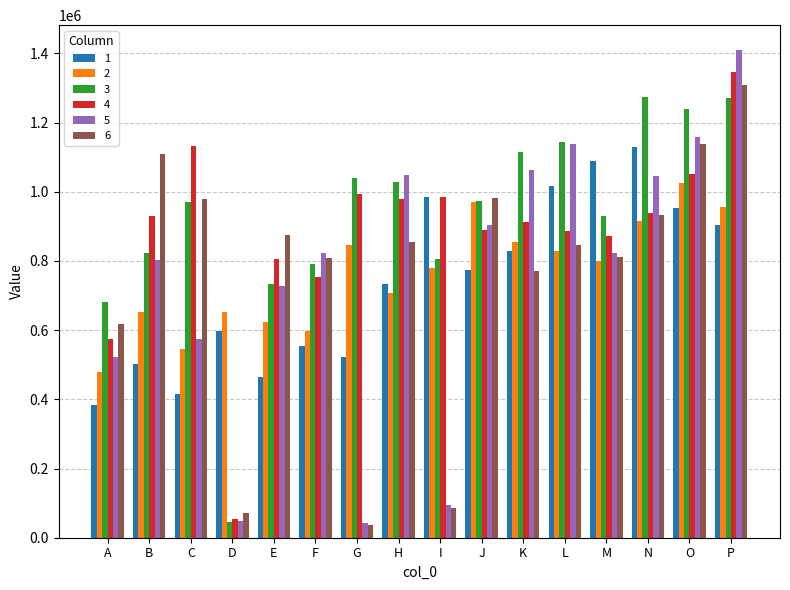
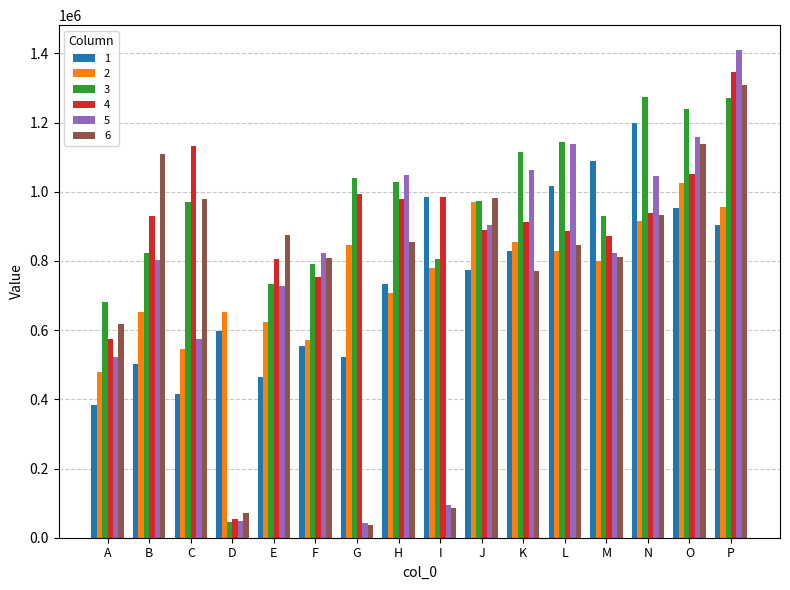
2, F: 600000 -> 570000
1, N: 1130000 -> 1200000
